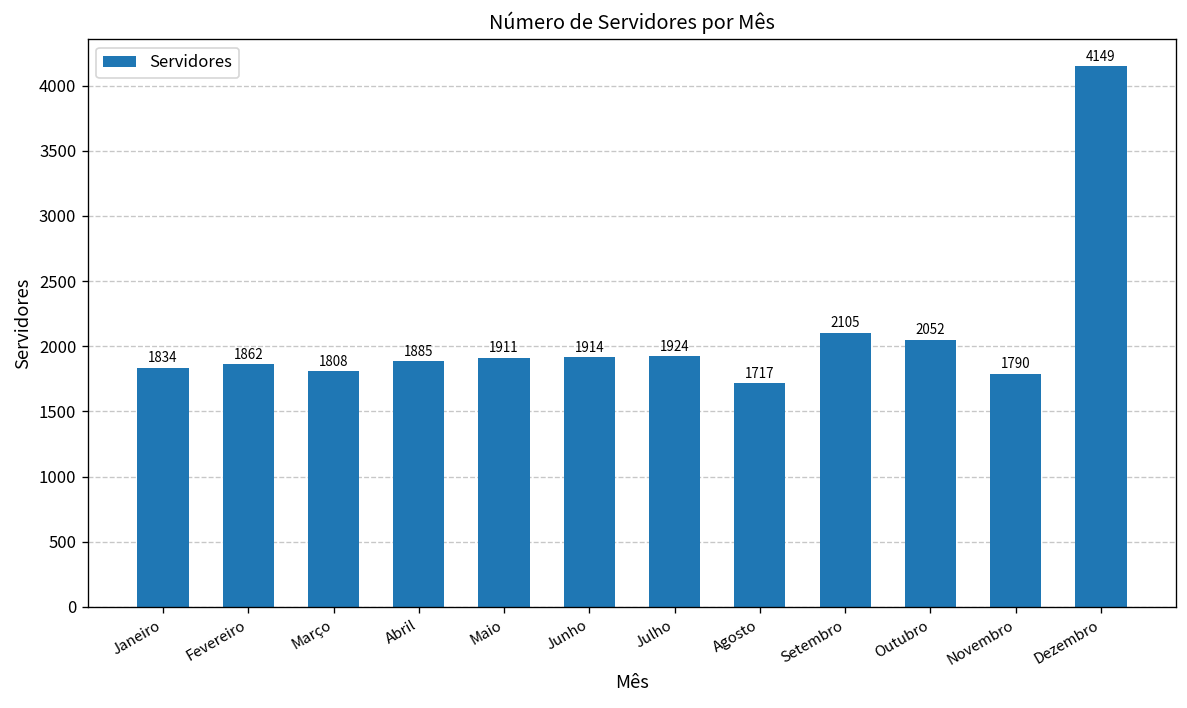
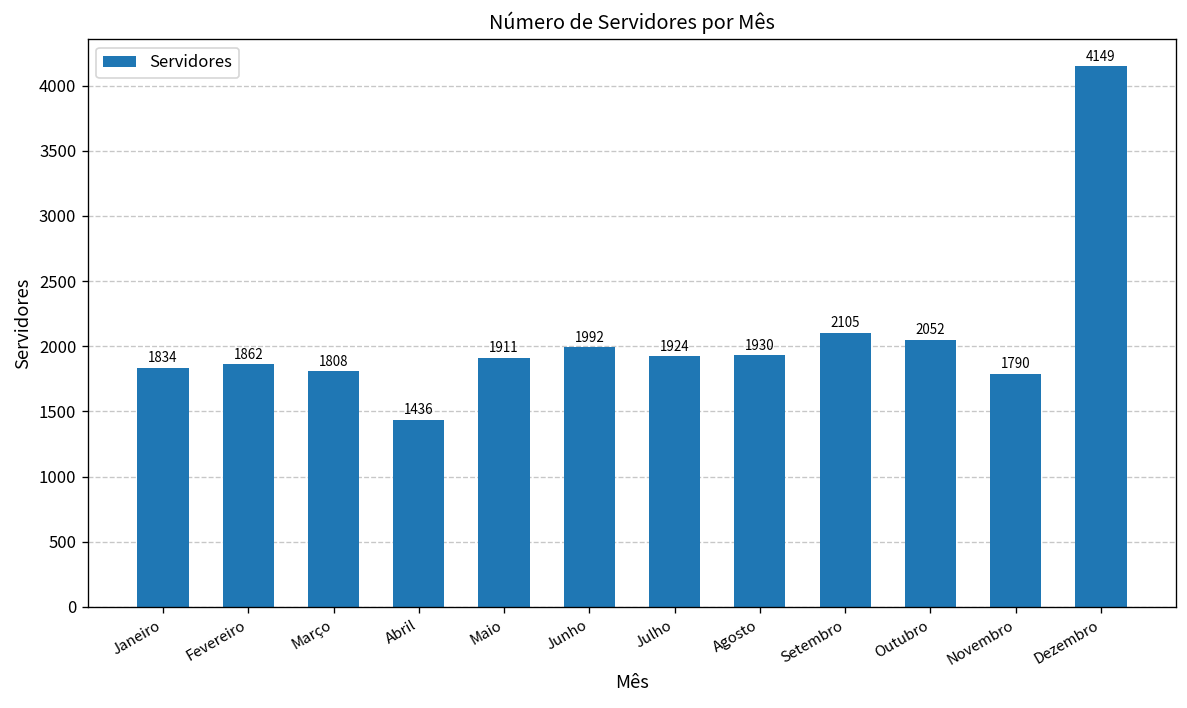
Abril: 1885 -> 1436
Junho: 1914 -> 1992
Agosto: 1717 -> 1930
